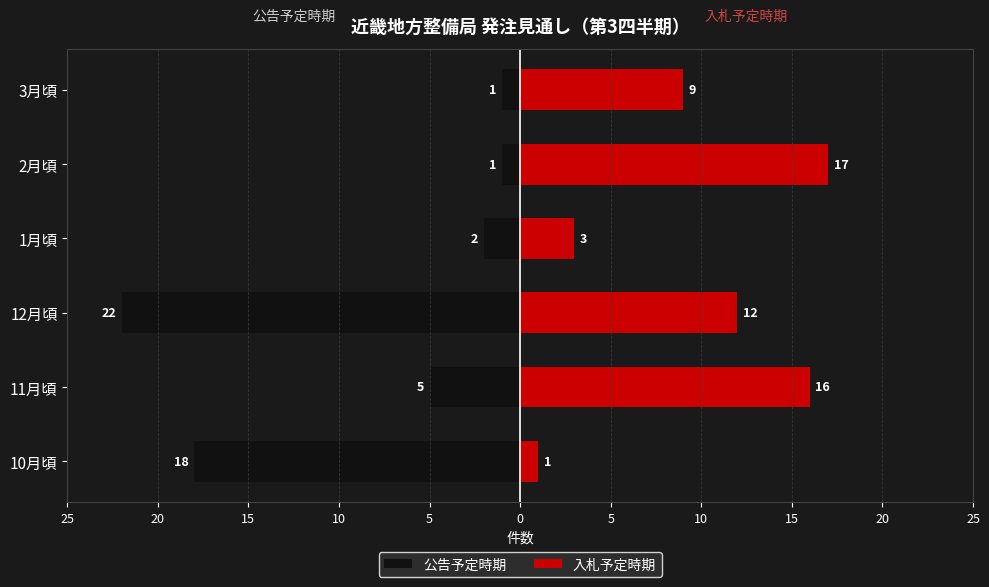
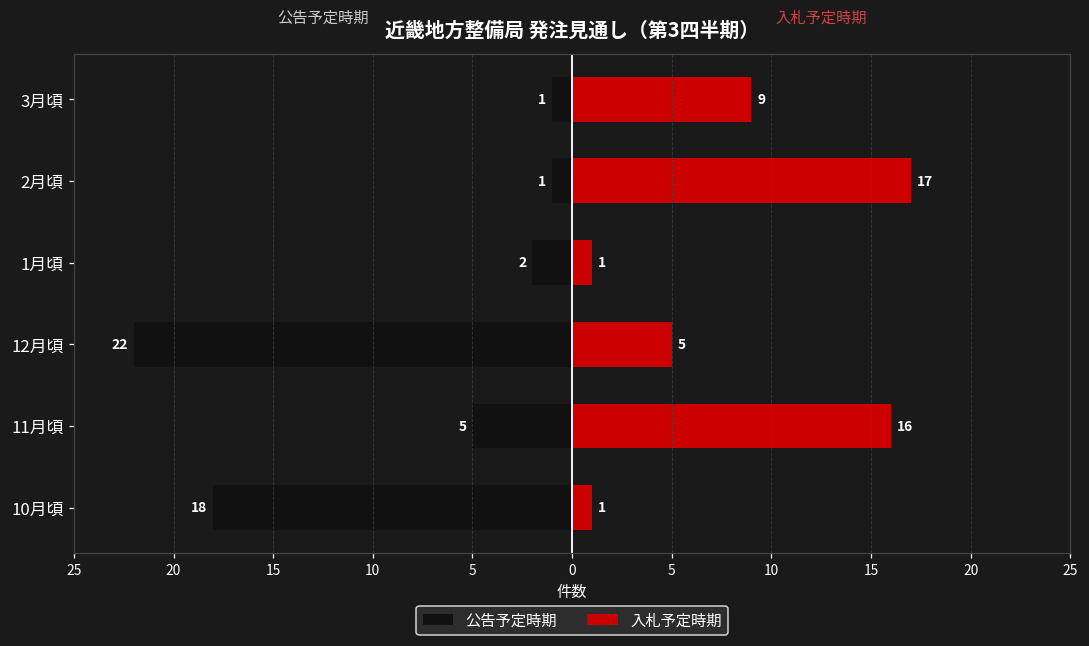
入札予定時期, 1月頃: 3 -> 1
入札予定時期, 12月頃: 12 -> 5
